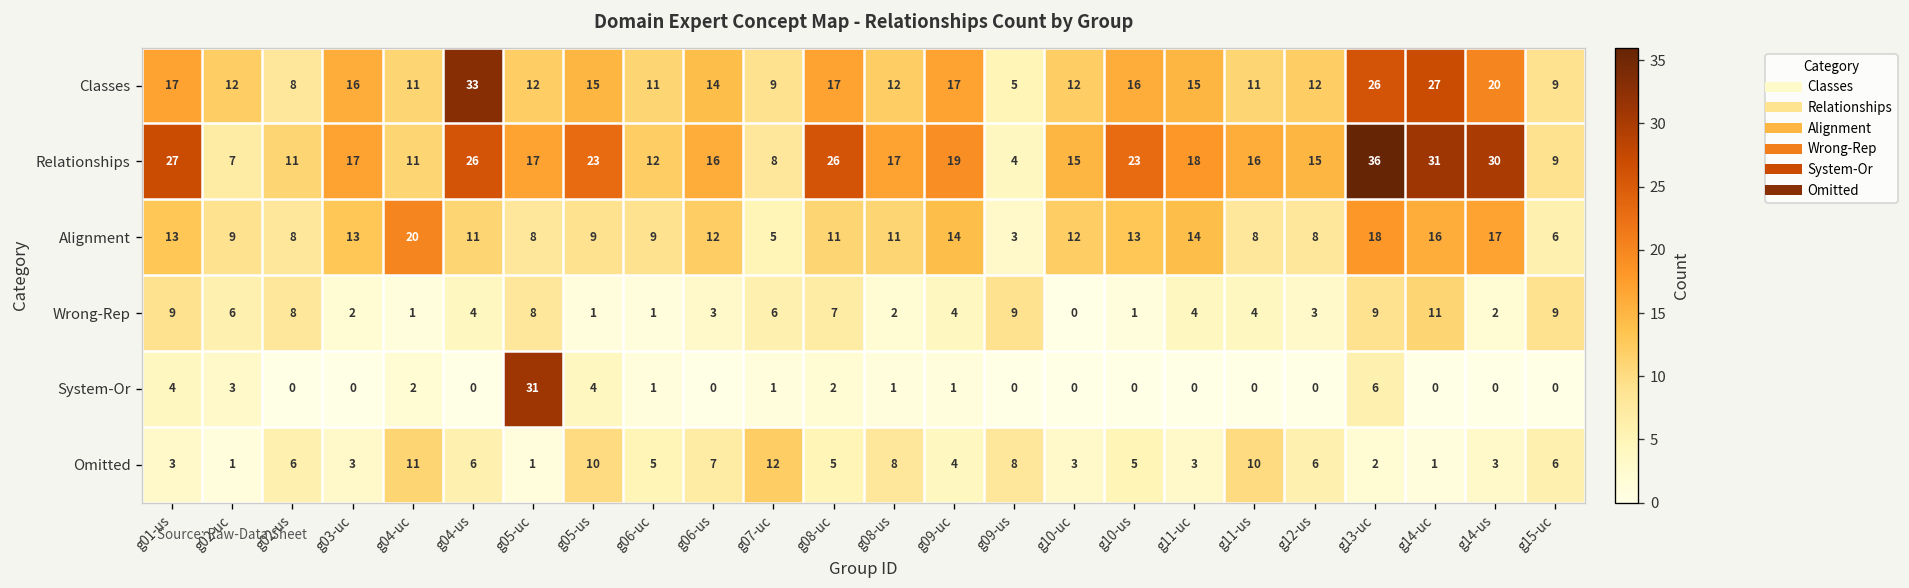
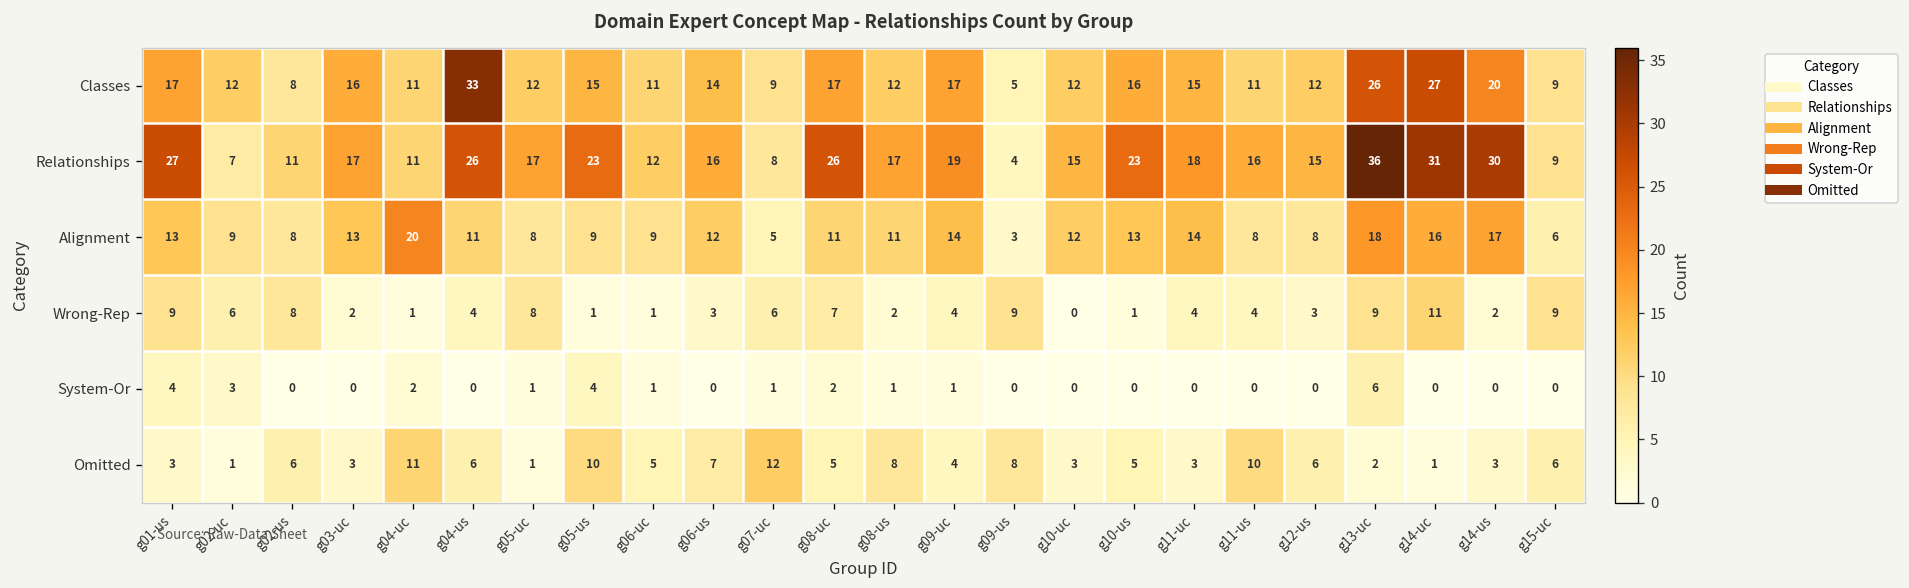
System-Or, g05-uc: 31 -> 1
